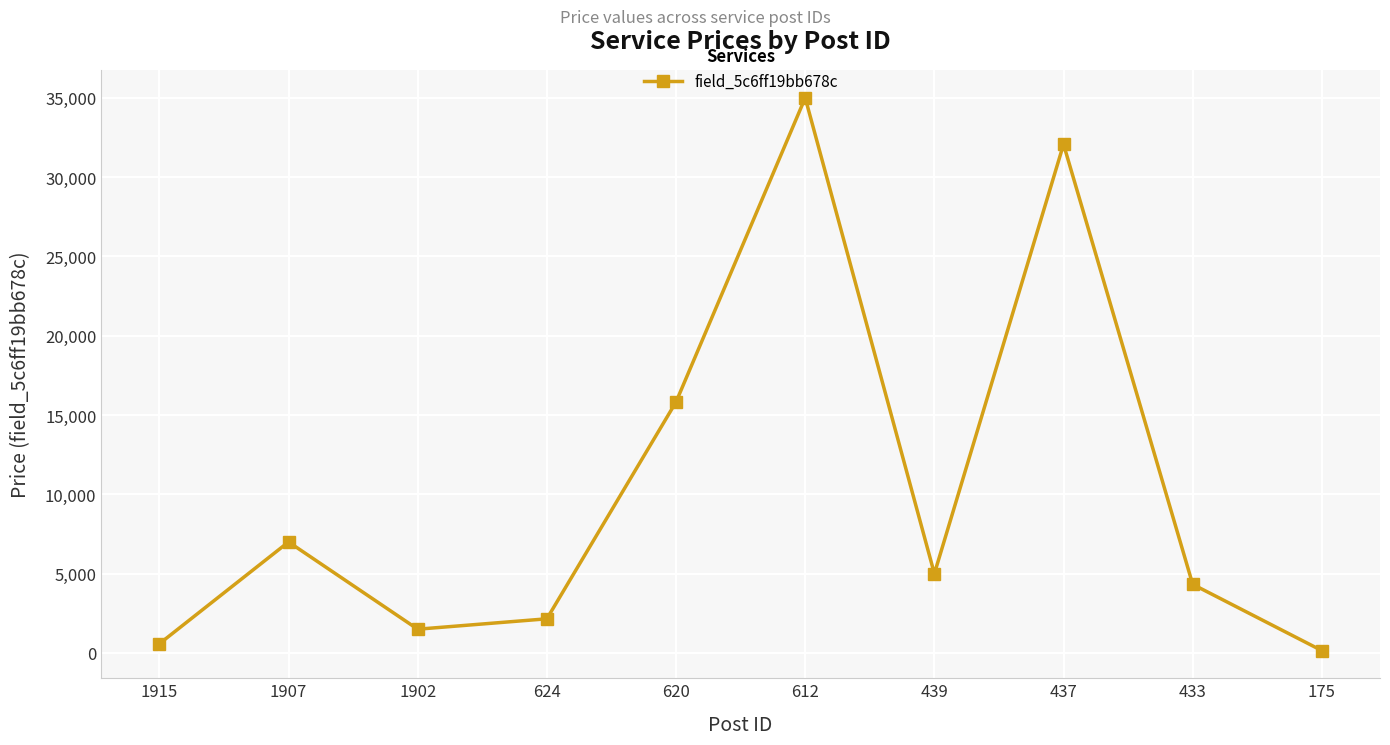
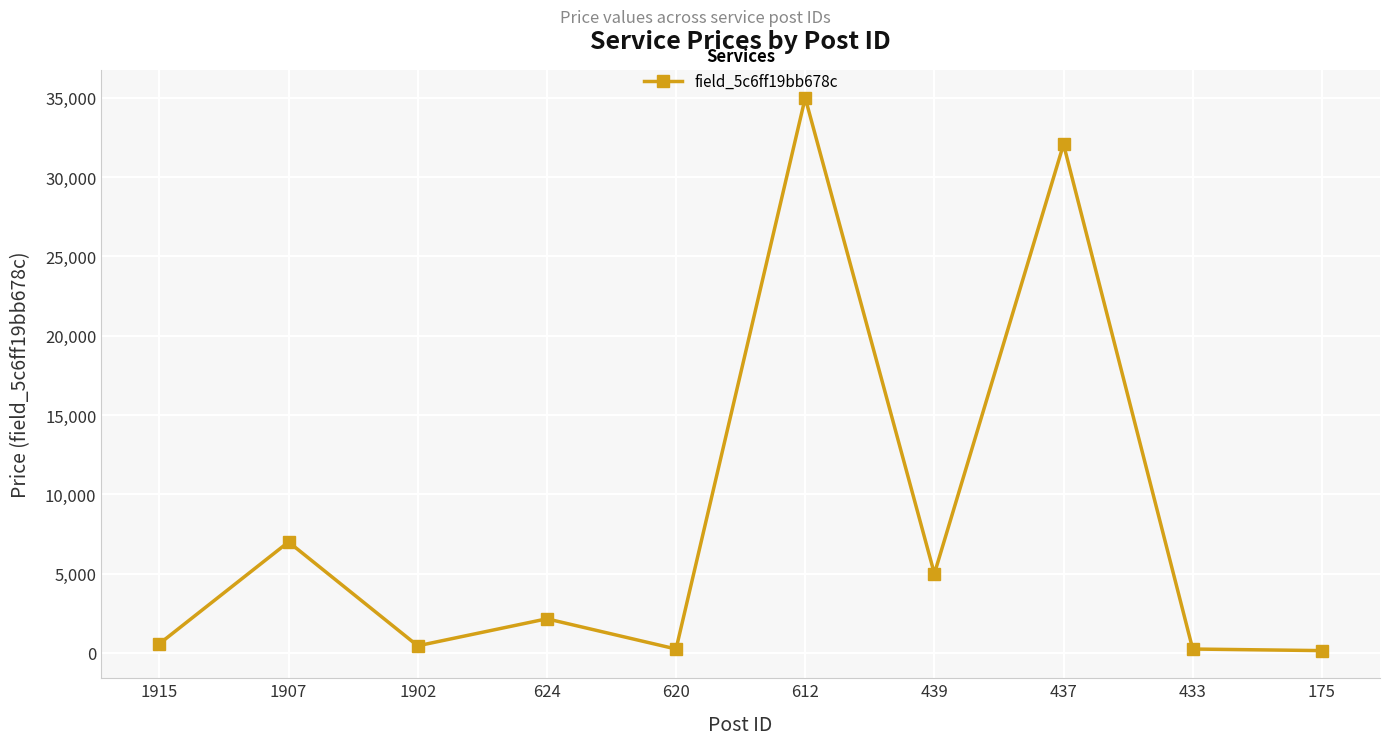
1902: 1,500 -> 500
620: 15,800 -> 300
433: 4,300 -> 300
